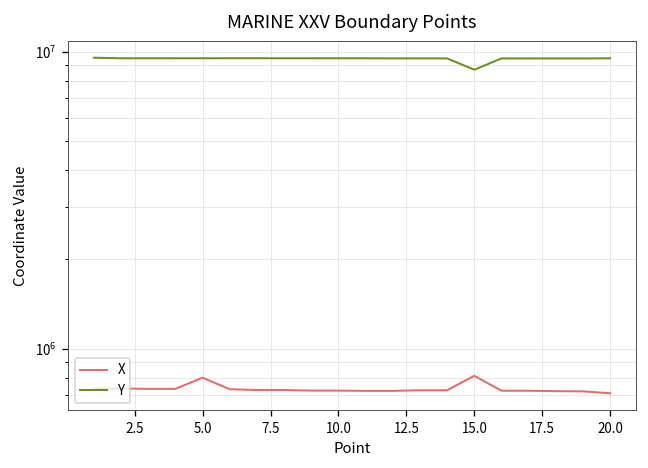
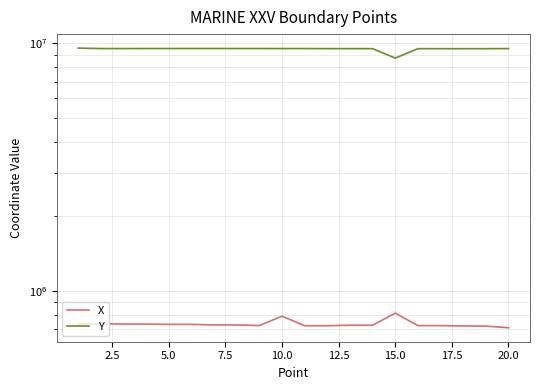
X, 5.0: 800000 -> 730000
X, 10.0: 720000 -> 790000
